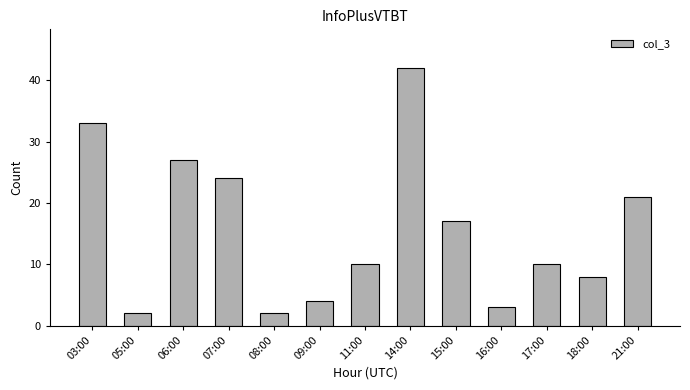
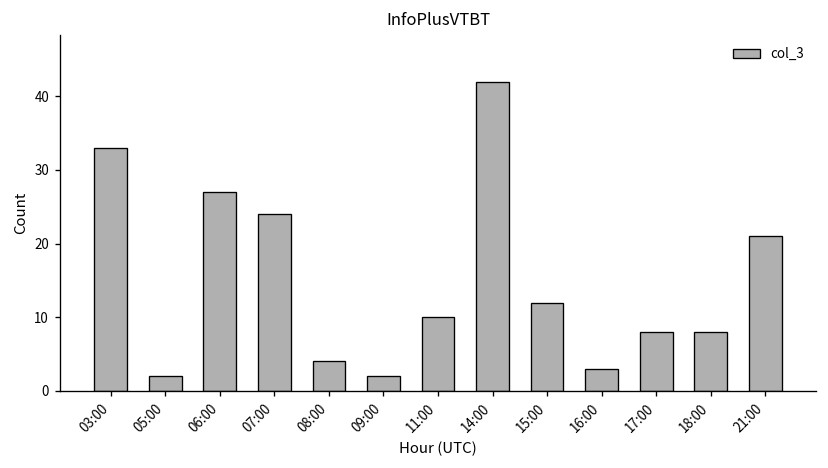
08:00: 2 -> 4
09:00: 4 -> 2
15:00: 17 -> 12
17:00: 10 -> 8
